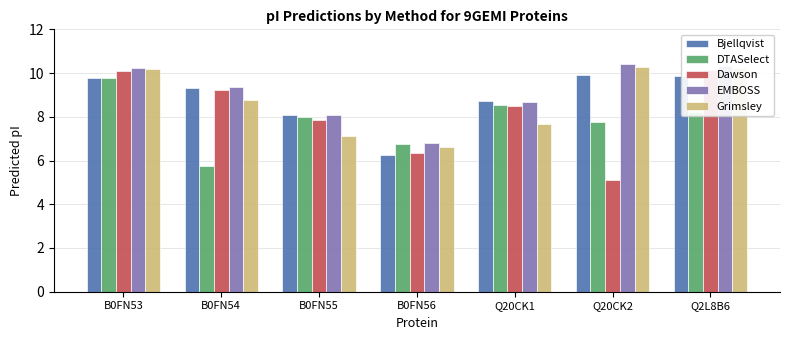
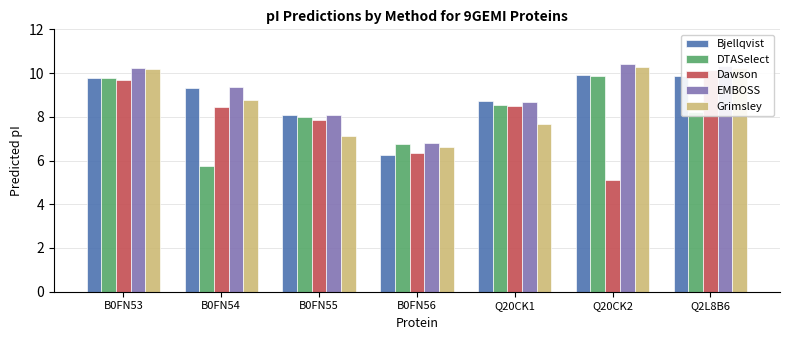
Dawson, B0FN53: 10.1 -> 9.7
Dawson, B0FN54: 9.2 -> 8.4
DTASelect, Q20CK2: 7.7 -> 9.9
